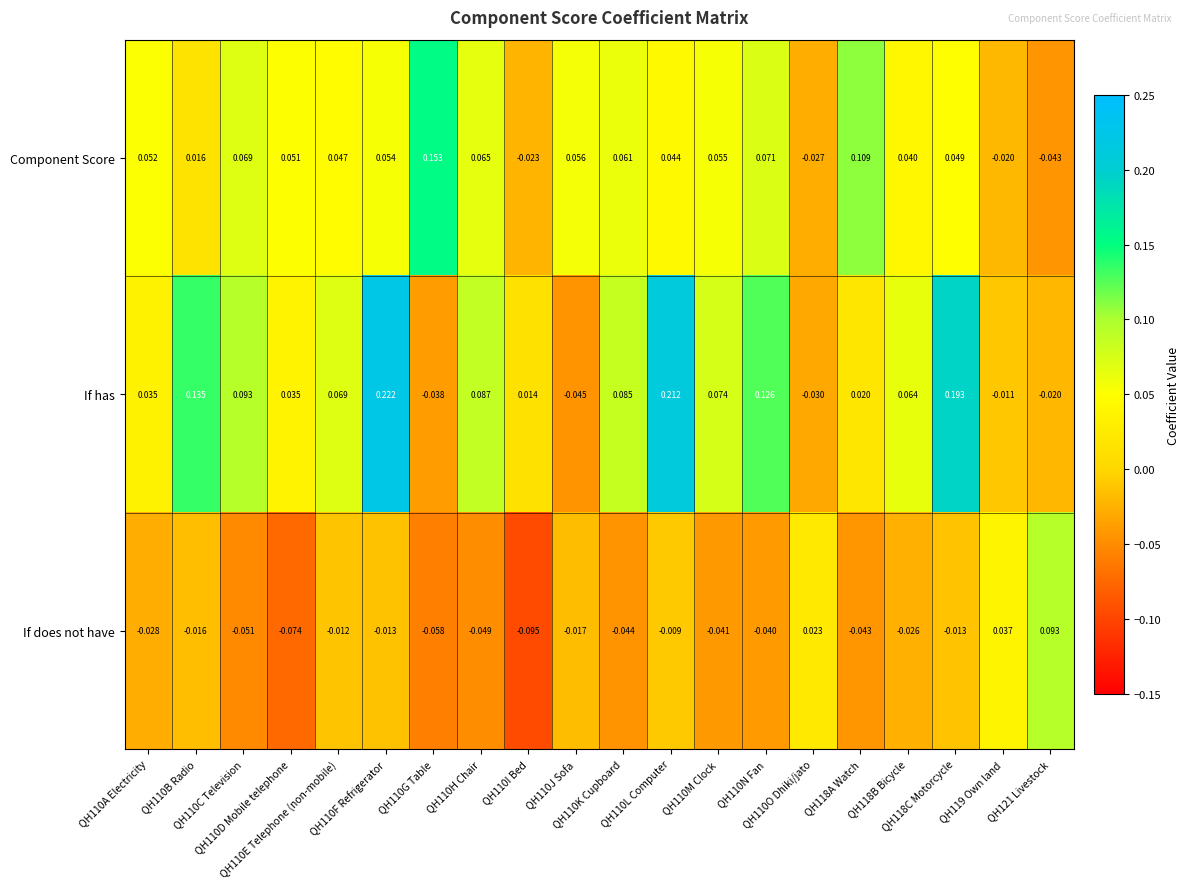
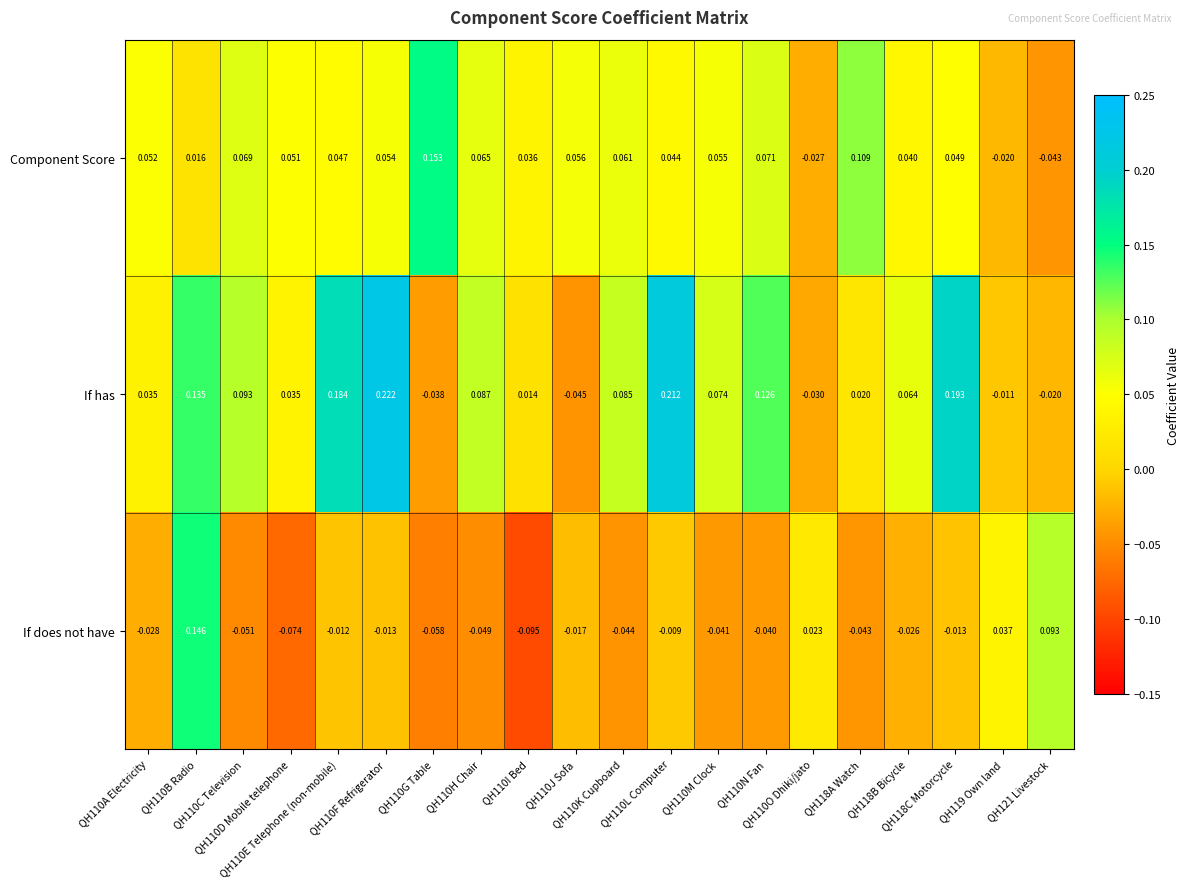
Component Score, QH110I Bed: -0.023 -> 0.036
If has, QH110E Telephone (non-mobile): 0.069 -> 0.184
If does not have, QH110B Radio: -0.016 -> 0.146
